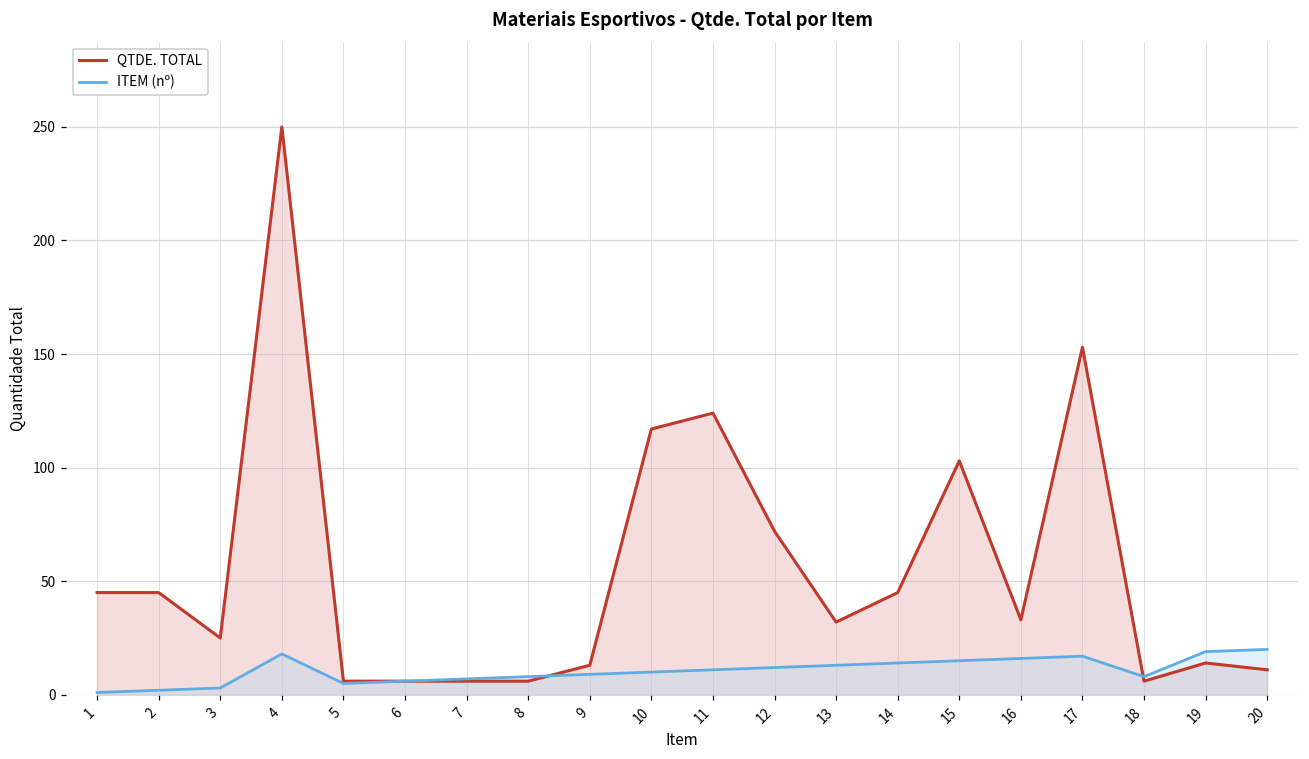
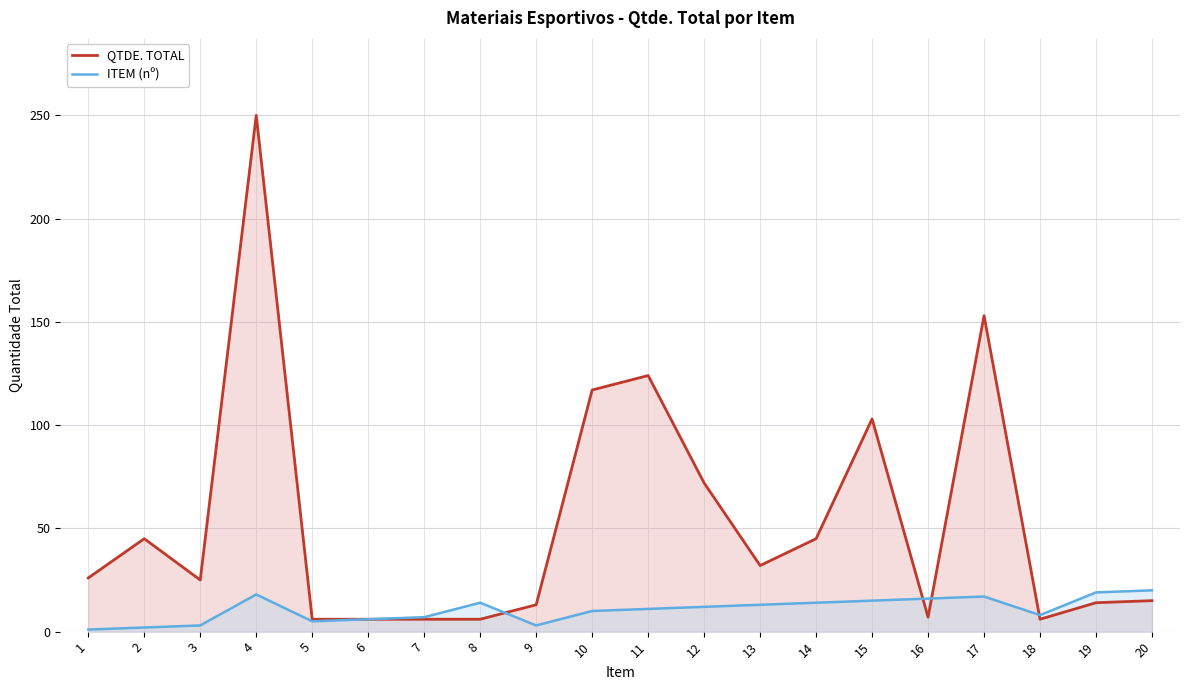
QTDE. TOTAL, 1: 45 -> 26
ITEM (nº), 8: 8 -> 14
ITEM (nº), 9: 9 -> 3
QTDE. TOTAL, 16: 33 -> 7
QTDE. TOTAL, 20: 11 -> 15
